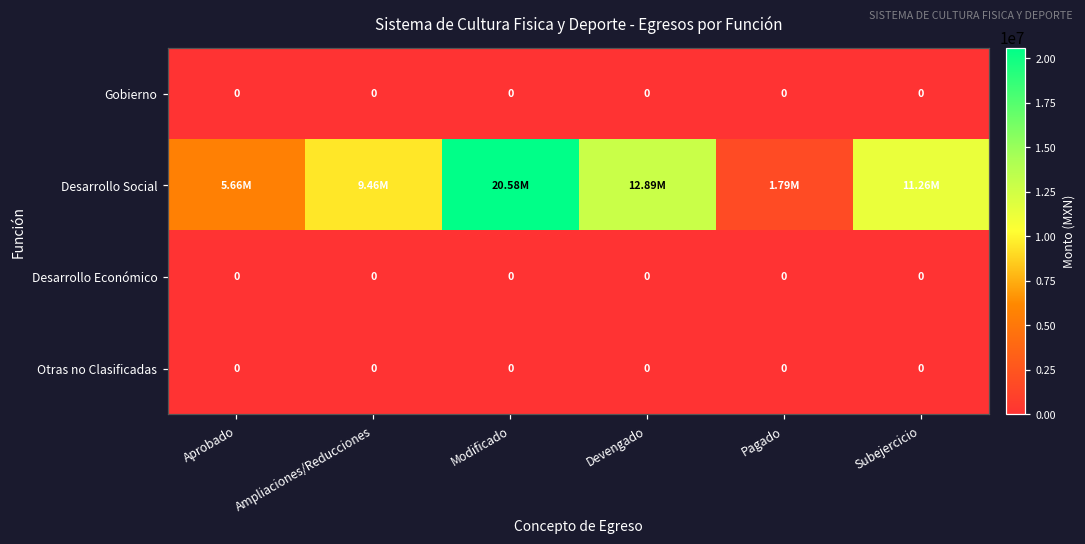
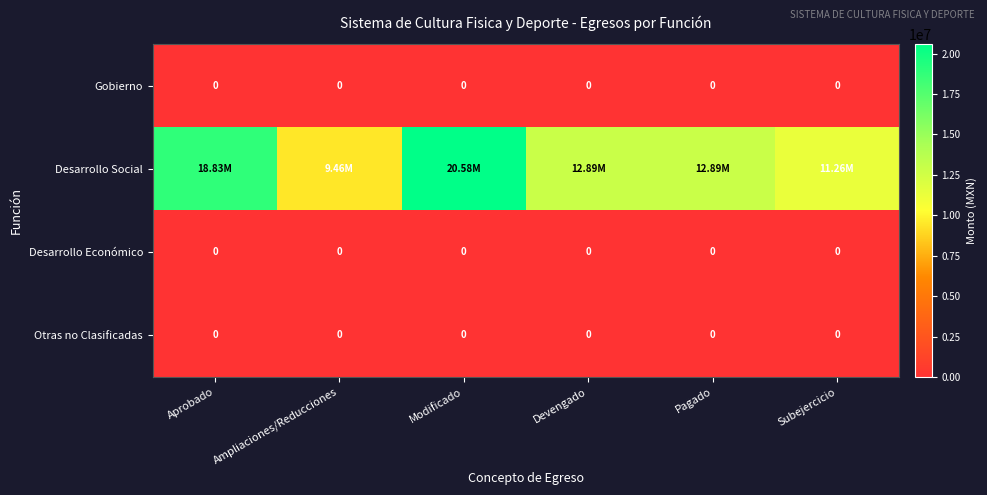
Desarrollo Social, Aprobado: 5.66M -> 18.83M
Desarrollo Social, Pagado: 1.79M -> 12.89M
